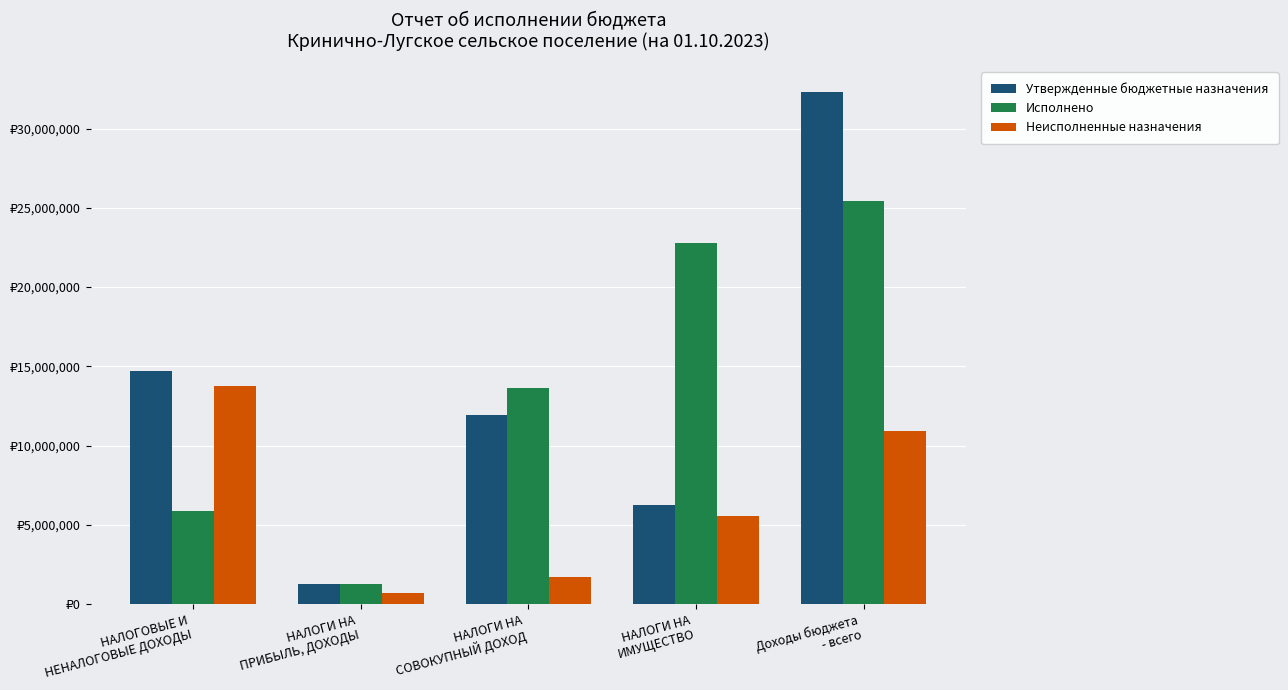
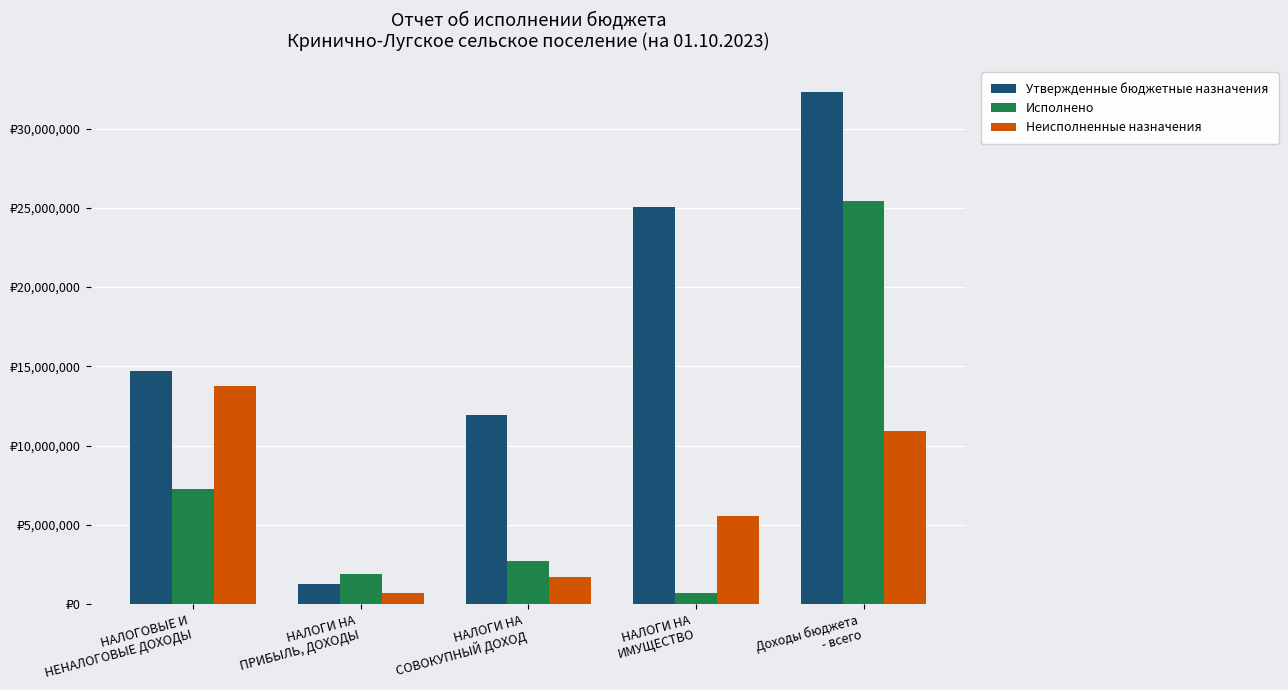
Исполнено, НАЛОГОВЫЕ И НЕНАЛОГОВЫЕ ДОХОДЫ: ₽5,900,000 -> ₽7,200,000
Исполнено, НАЛОГИ НА ПРИБЫЛЬ, ДОХОДЫ: ₽1,300,000 -> ₽1,900,000
Исполнено, НАЛОГИ НА СОВОКУПНЫЙ ДОХОД: ₽13,600,000 -> ₽2,700,000
Утвержденные бюджетные назначения, НАЛОГИ НА ИМУЩЕСТВО: ₽6,200,000 -> ₽25,000,000
Исполнено, НАЛОГИ НА ИМУЩЕСТВО: ₽22,800,000 -> ₽700,000
